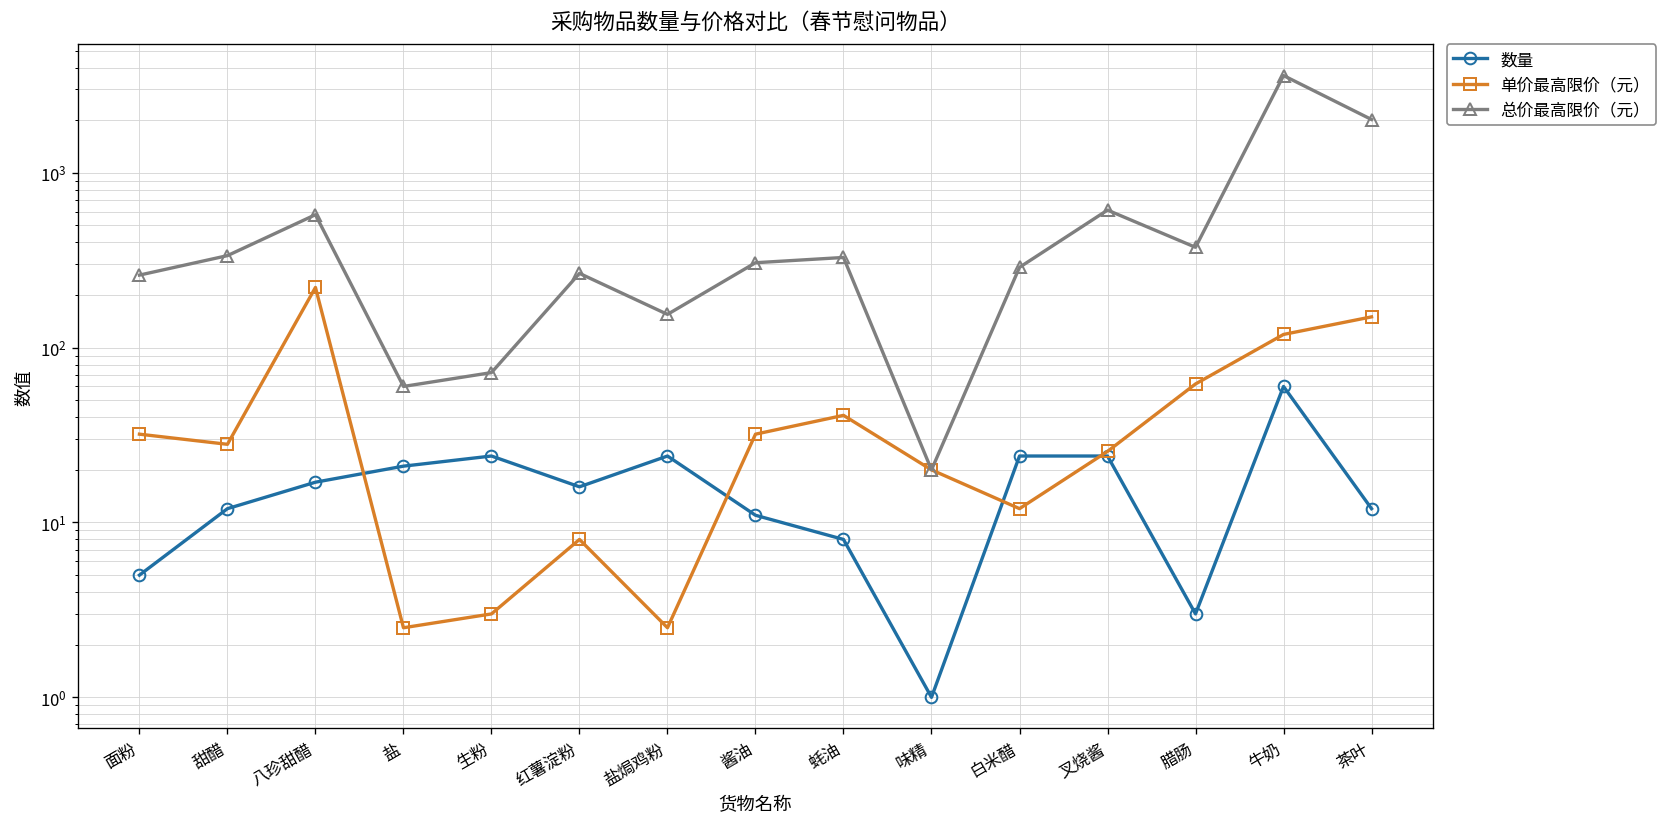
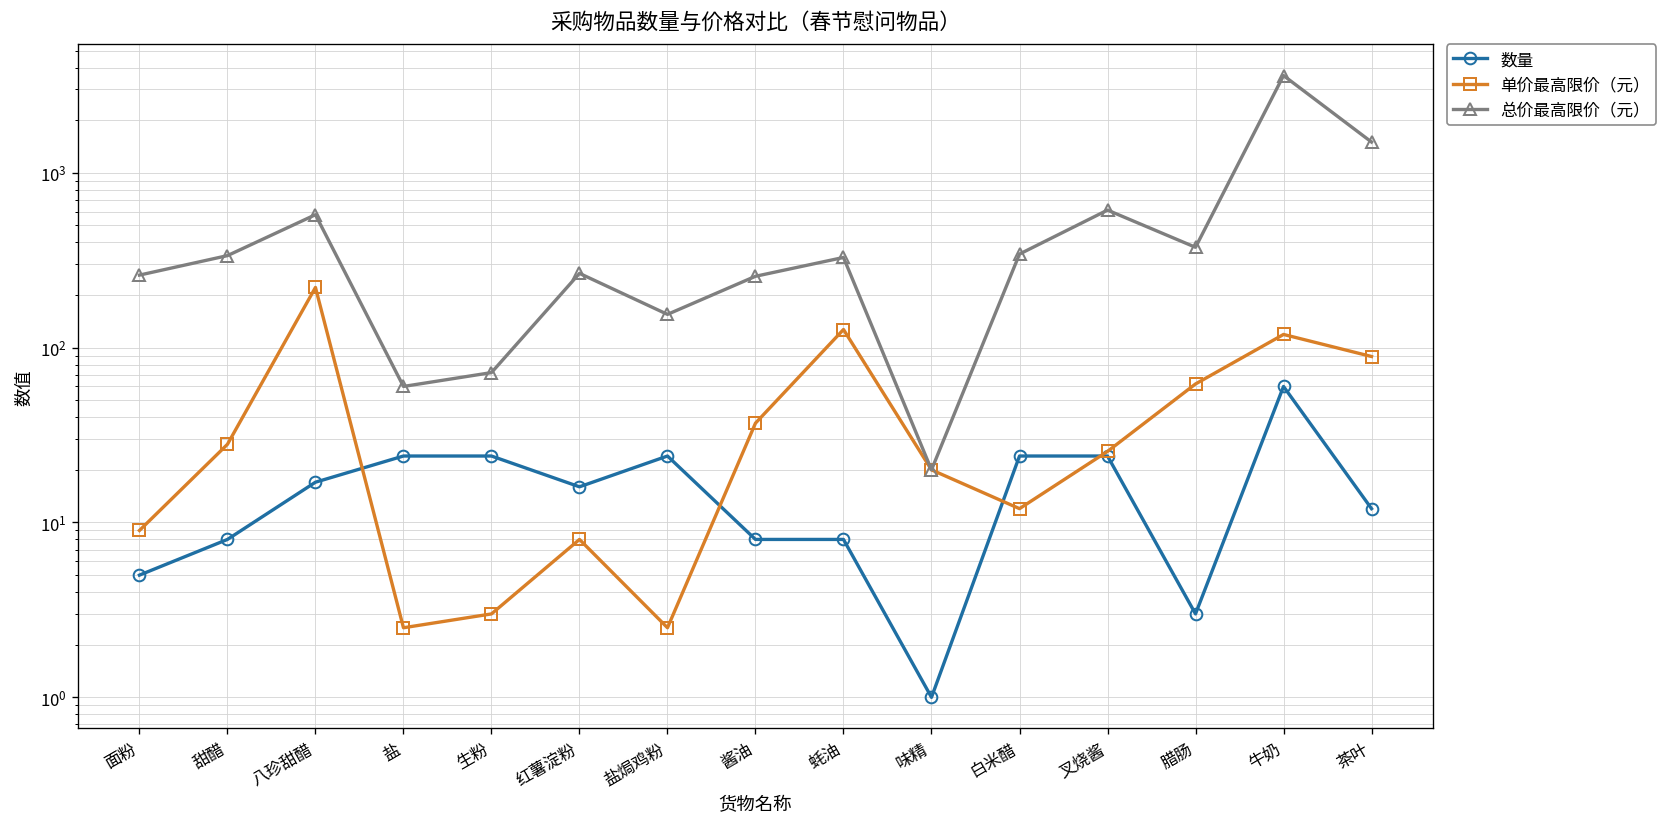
单价最高限价（元）, 面粉: 32 -> 9
数量, 甜醋: 12 -> 8
数量, 盐: 21 -> 24
数量, 酱油: 11 -> 8
单价最高限价（元）, 酱油: 32 -> 37
总价最高限价（元）, 酱油: 310 -> 260
单价最高限价（元）, 蚝油: 41 -> 130
总价最高限价（元）, 白米醋: 290 -> 340
单价最高限价（元）, 茶叶: 150 -> 90
总价最高限价（元）, 茶叶: 2000 -> 1500
